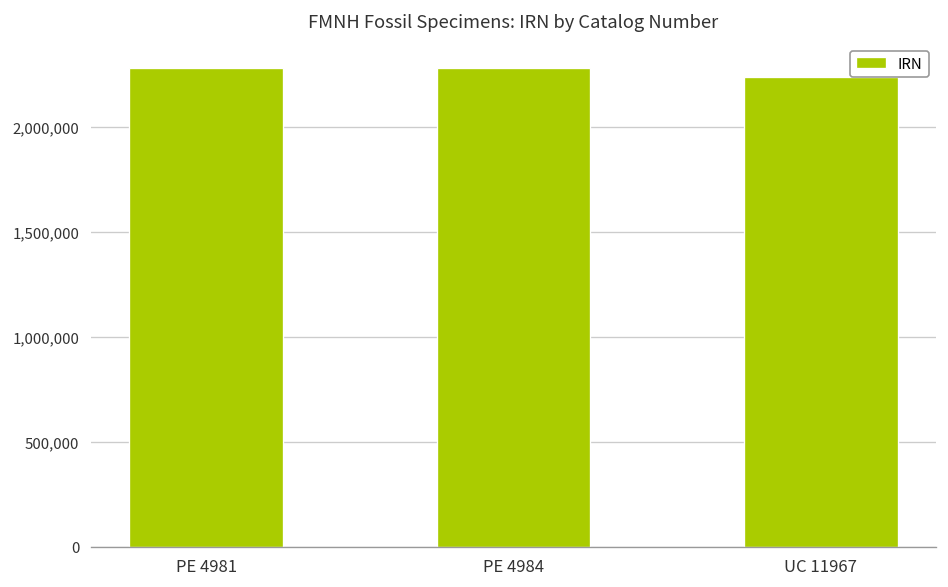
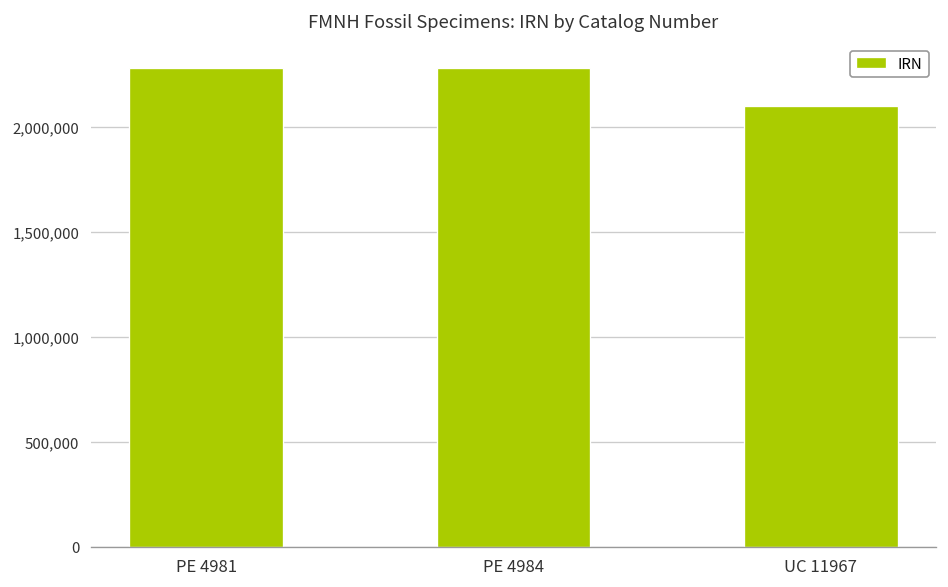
UC 11967: 2,240,000 -> 2,100,000
